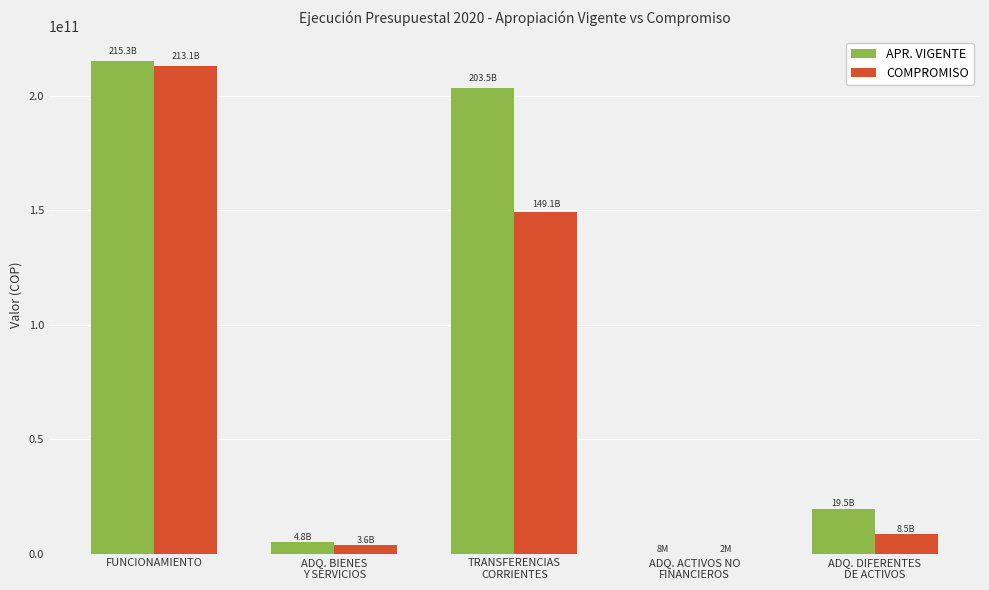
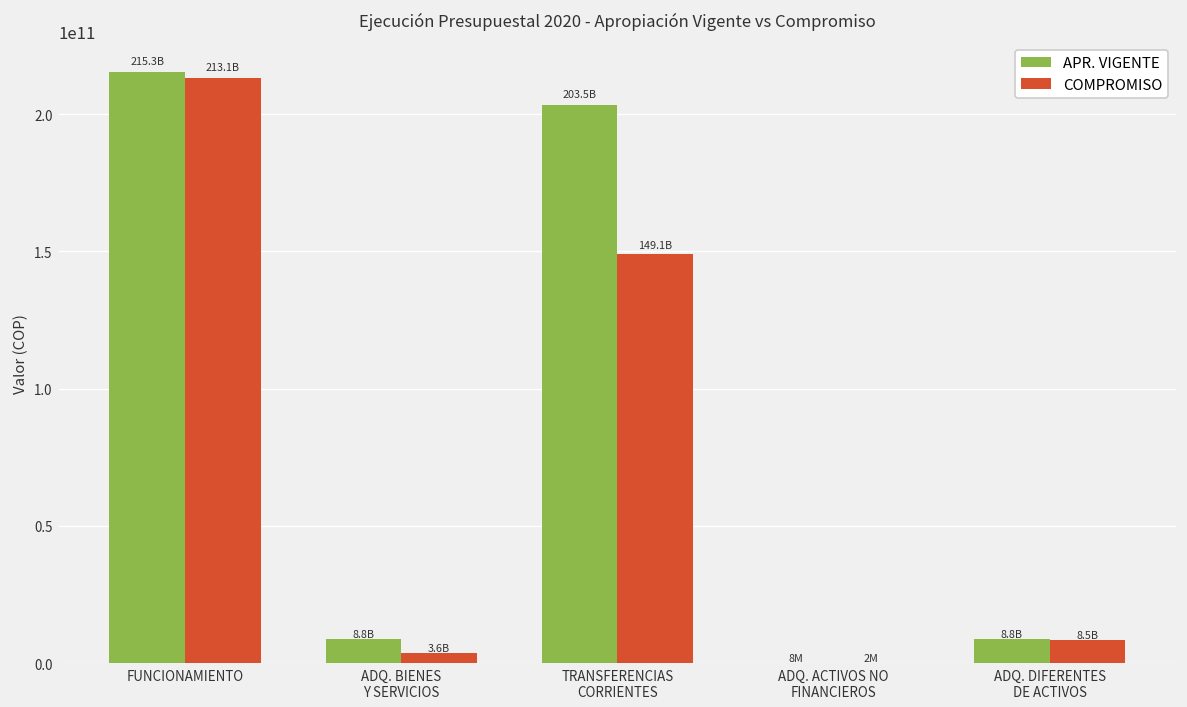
APR. VIGENTE, ADQ. BIENES Y SERVICIOS: 4.8B -> 8.8B
APR. VIGENTE, ADQ. DIFERENTES DE ACTIVOS: 19.5B -> 8.8B
